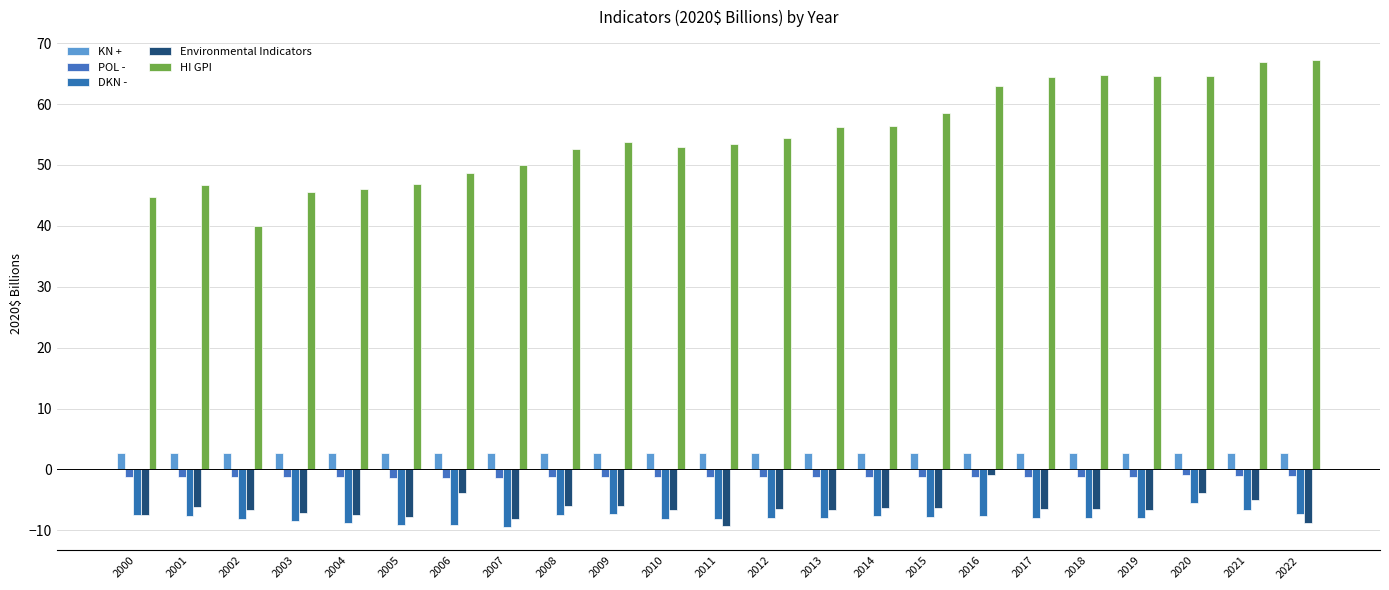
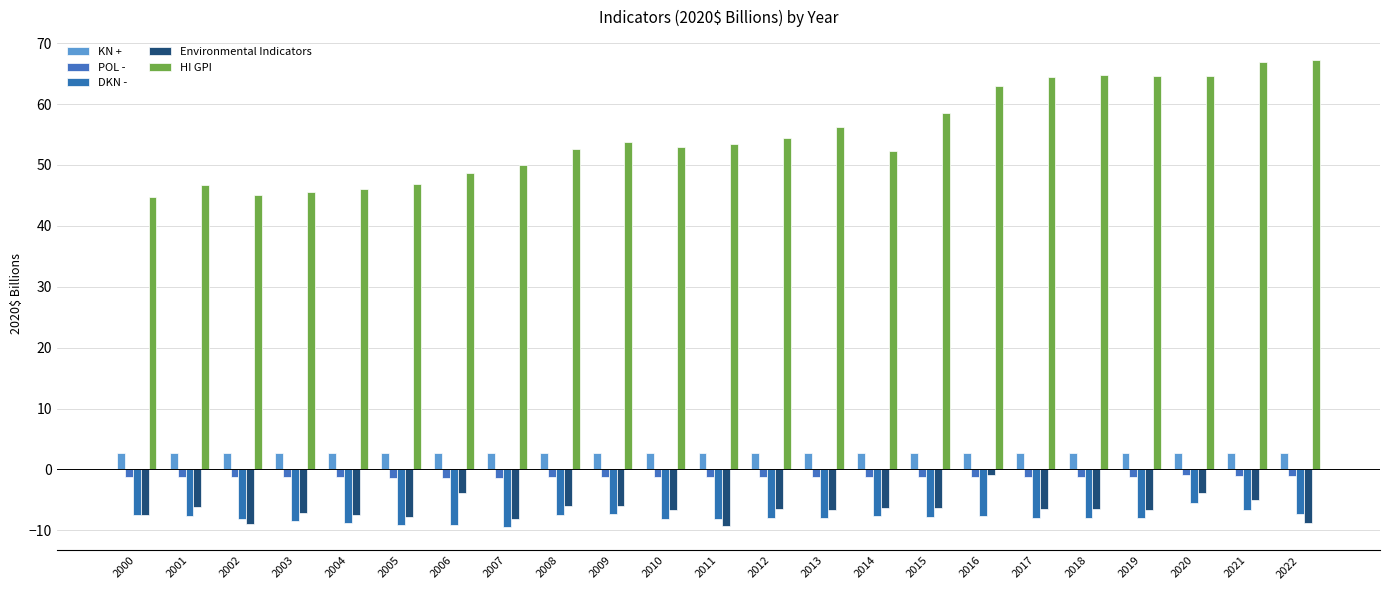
Environmental Indicators, 2002: -7 -> -9
HI GPI, 2002: 40 -> 45
HI GPI, 2014: 56 -> 52
